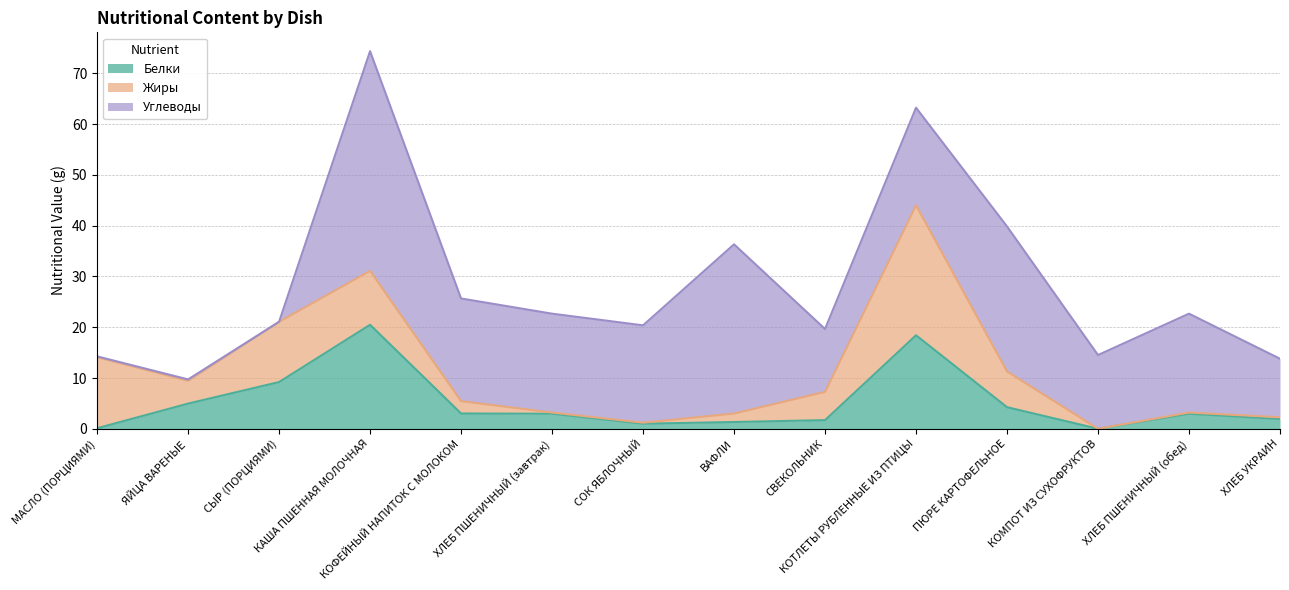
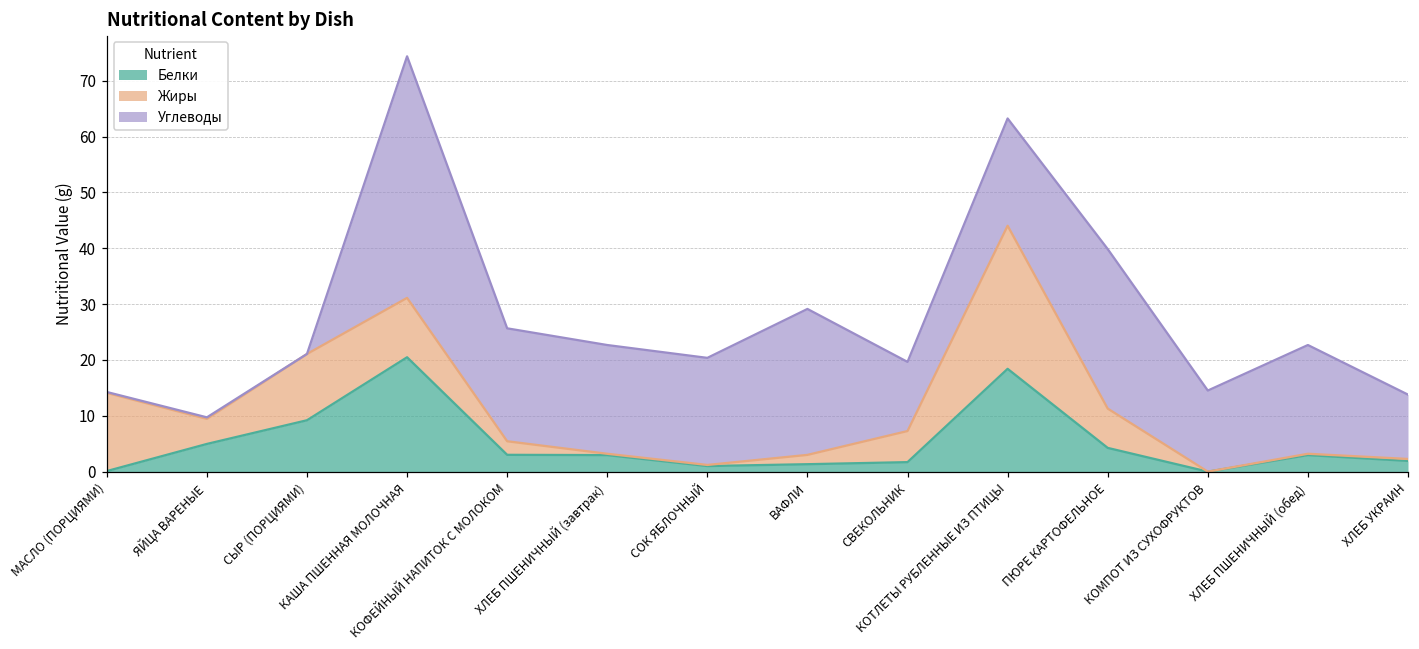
Углеводы, ВАФЛИ: 33 -> 26
